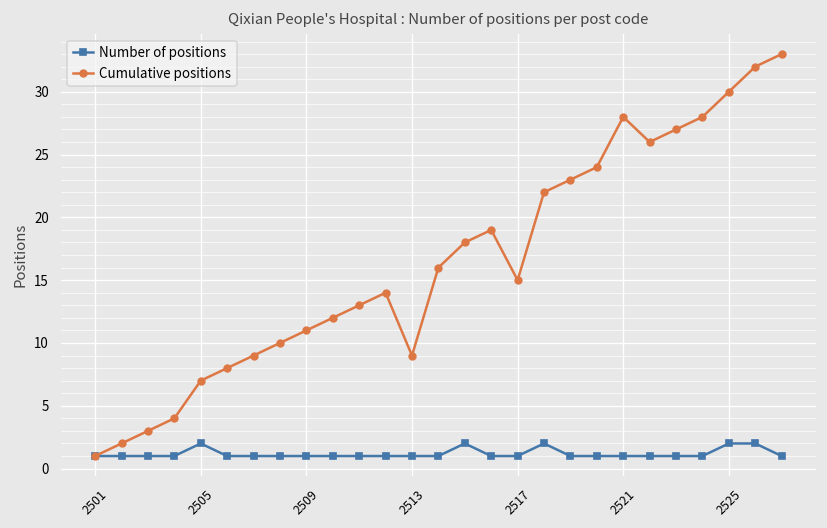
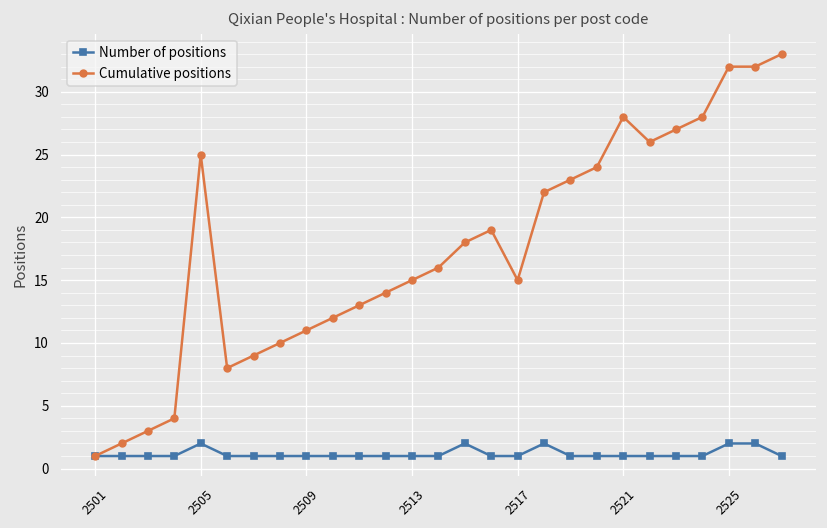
Cumulative positions, 2505: 7 -> 25
Cumulative positions, 2513: 9 -> 15
Cumulative positions, 2525: 30 -> 32
